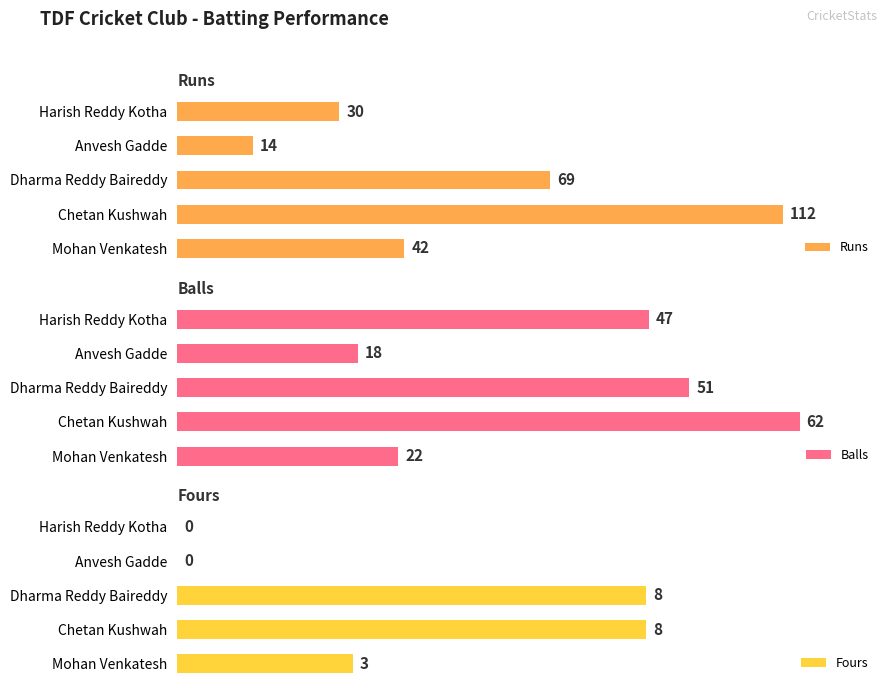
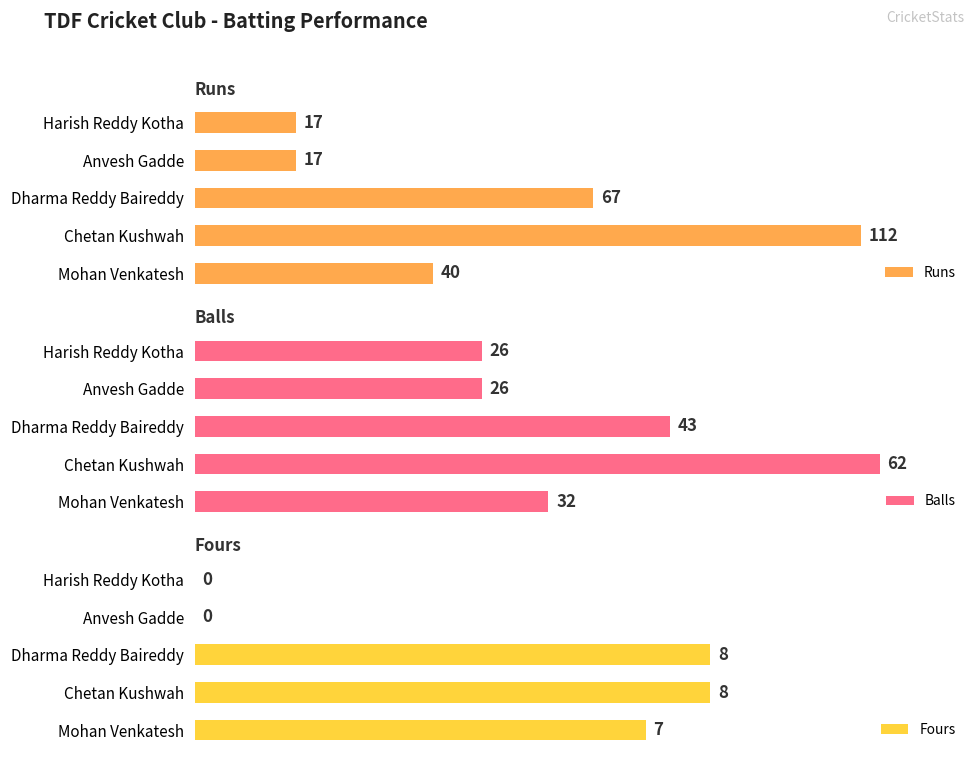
Runs, Harish Reddy Kotha: 30 -> 17
Runs, Anvesh Gadde: 14 -> 17
Runs, Dharma Reddy Baireddy: 69 -> 67
Runs, Mohan Venkatesh: 42 -> 40
Balls, Harish Reddy Kotha: 47 -> 26
Balls, Anvesh Gadde: 18 -> 26
Balls, Dharma Reddy Baireddy: 51 -> 43
Balls, Mohan Venkatesh: 22 -> 32
Fours, Mohan Venkatesh: 3 -> 7
